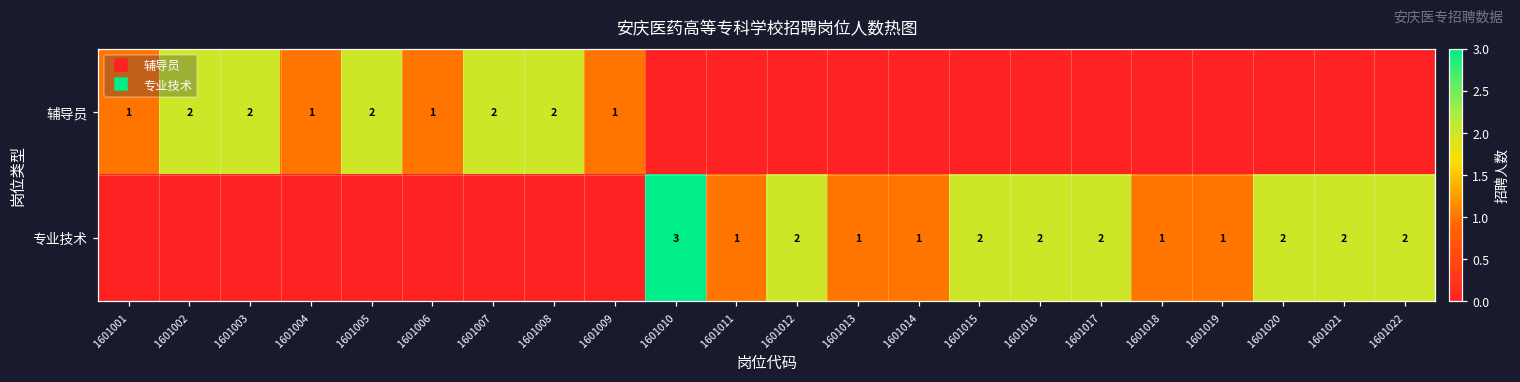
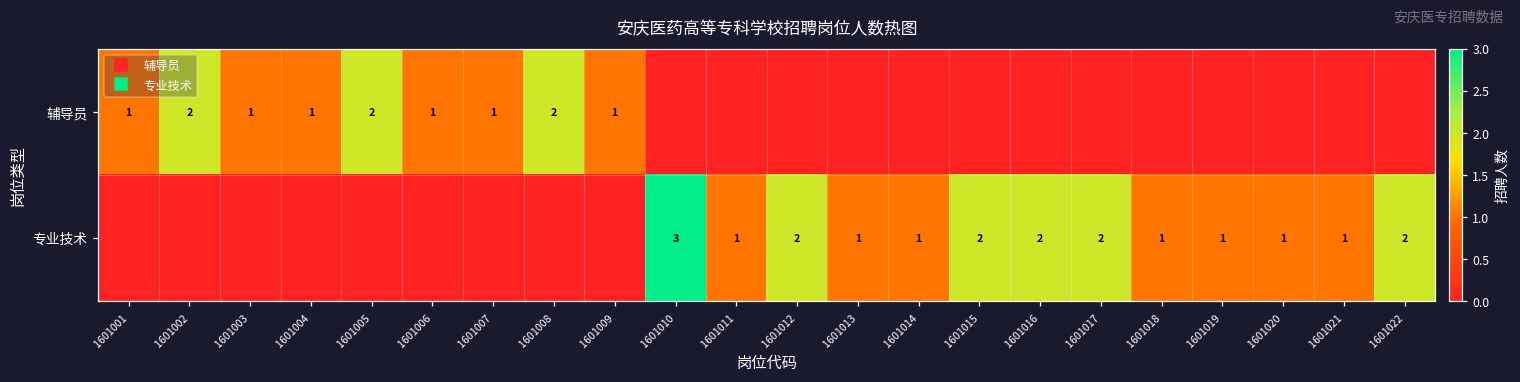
辅导员, 1601003: 2 -> 1
辅导员, 1601007: 2 -> 1
专业技术, 1601020: 2 -> 1
专业技术, 1601021: 2 -> 1
